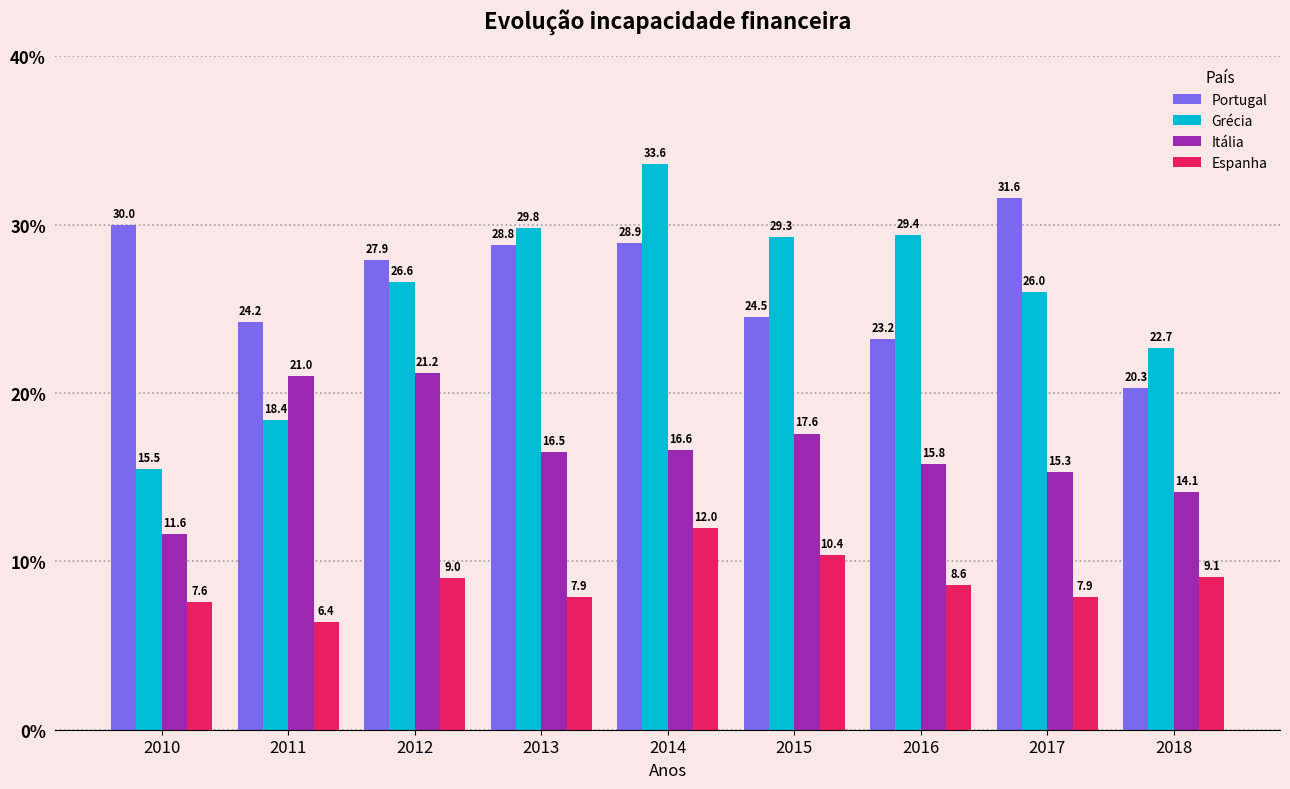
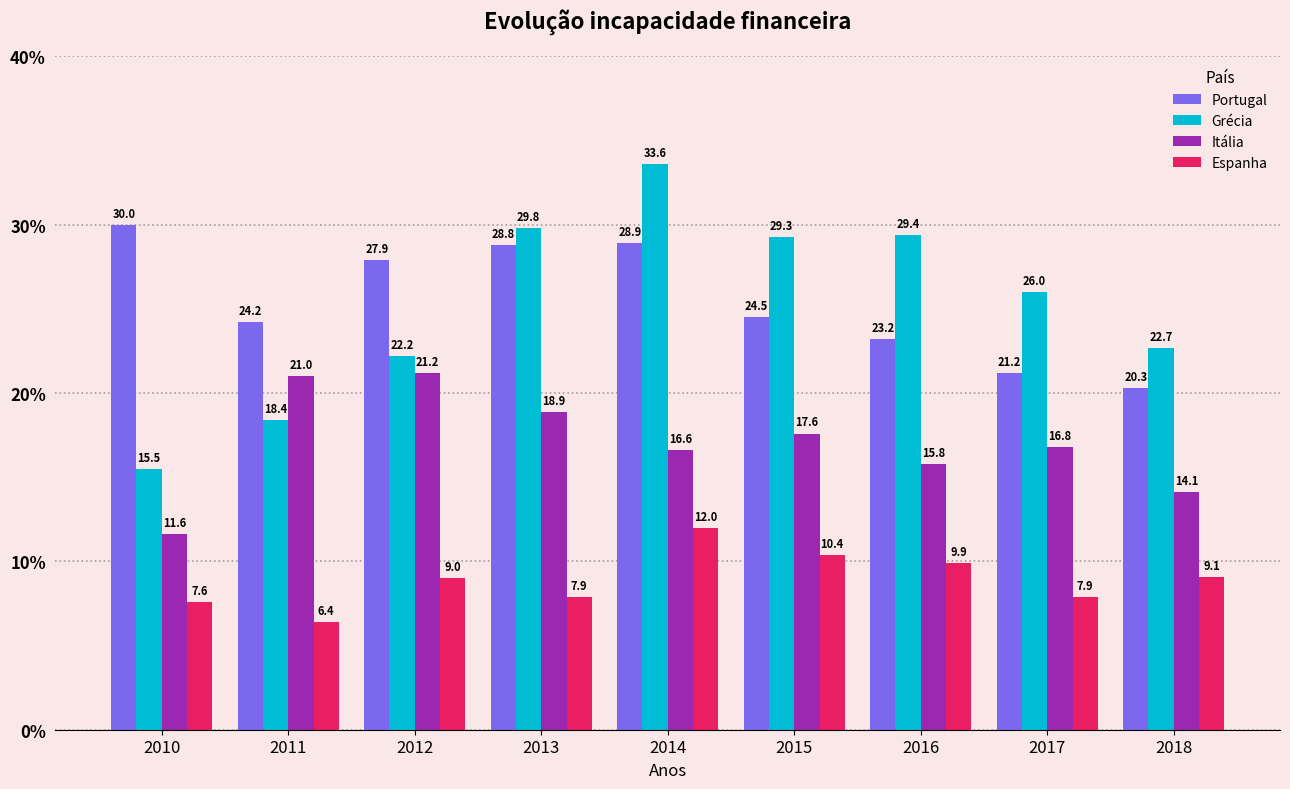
Grécia, 2012: 26.6 -> 22.2
Itália, 2013: 16.5 -> 18.9
Espanha, 2016: 8.6 -> 9.9
Portugal, 2017: 31.6 -> 21.2
Itália, 2017: 15.3 -> 16.8
